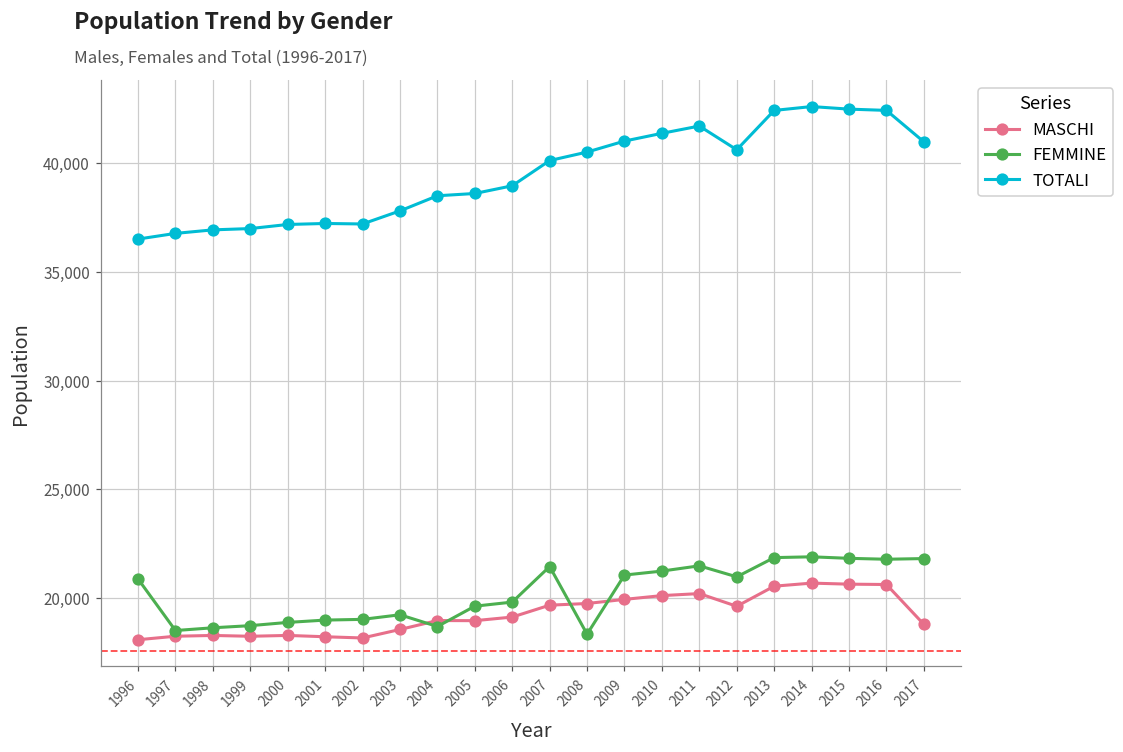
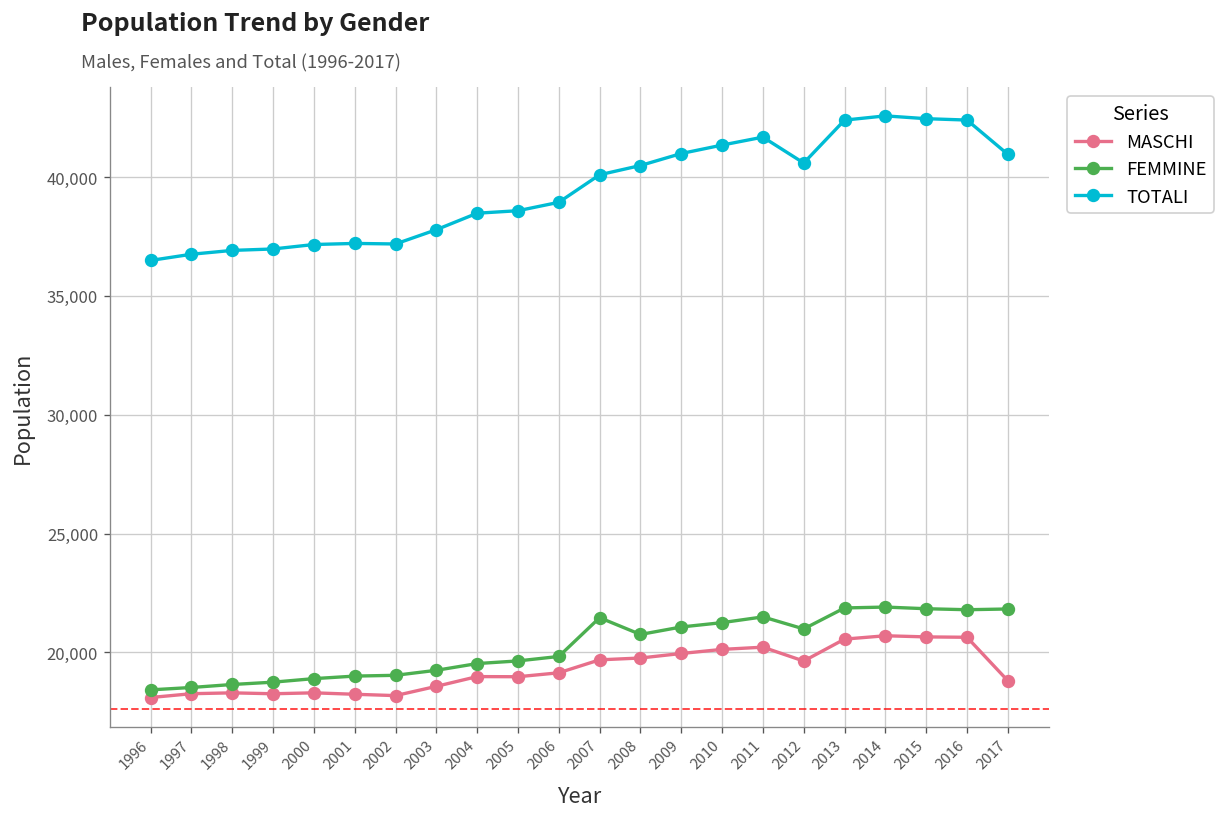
FEMMINE, 1996: 20,900 -> 18,400
FEMMINE, 2004: 18,700 -> 19,500
FEMMINE, 2008: 18,300 -> 20,700
